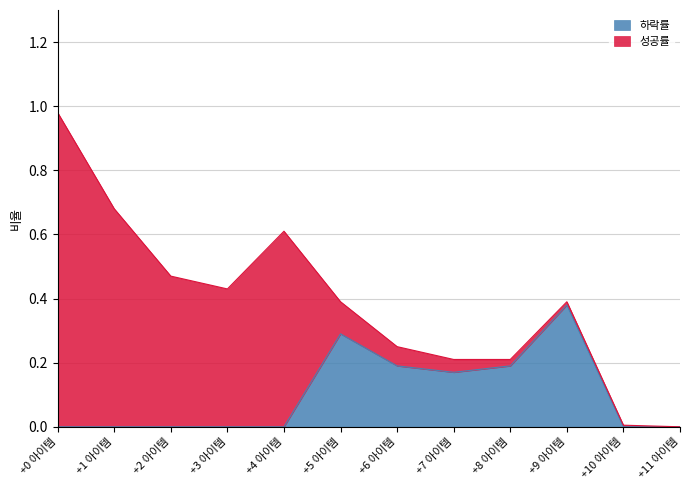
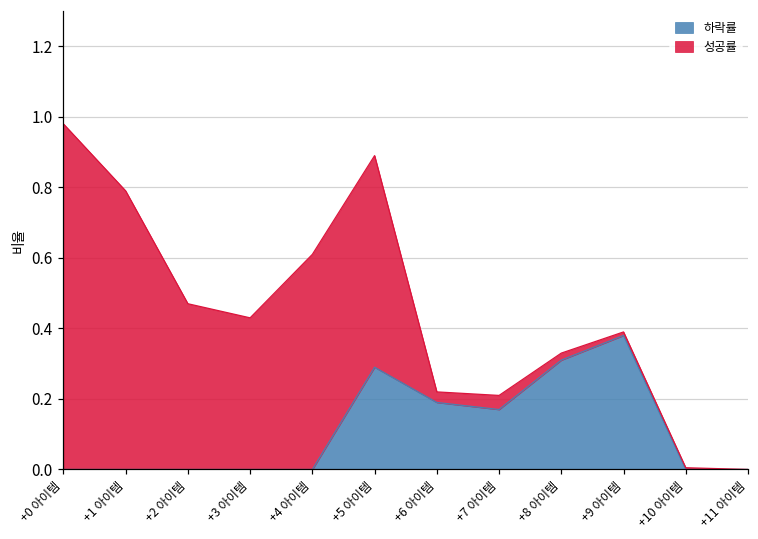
성공률, +1 아이템: 0.68 -> 0.79
성공률, +5 아이템: 0.1 -> 0.6
성공률, +6 아이템: 0.06 -> 0.03
하락률, +8 아이템: 0.19 -> 0.31
